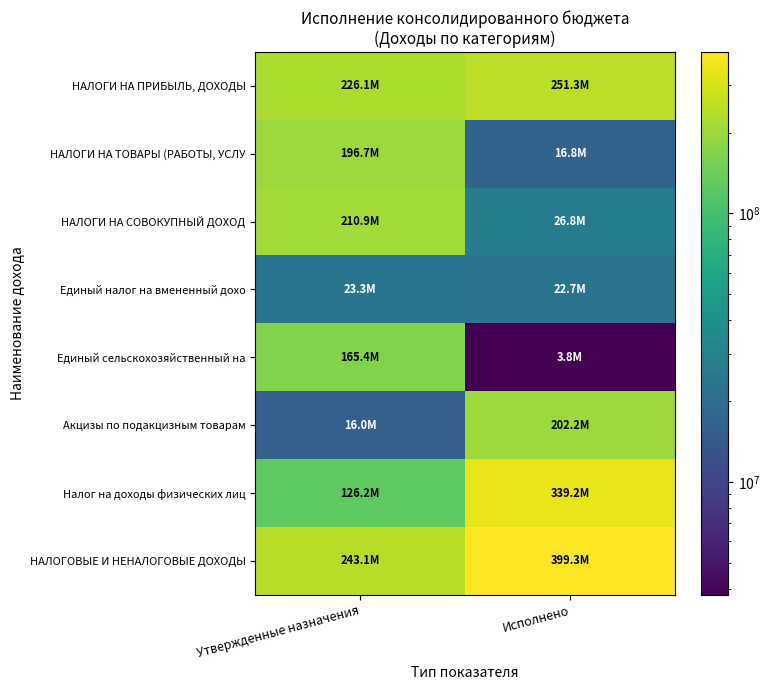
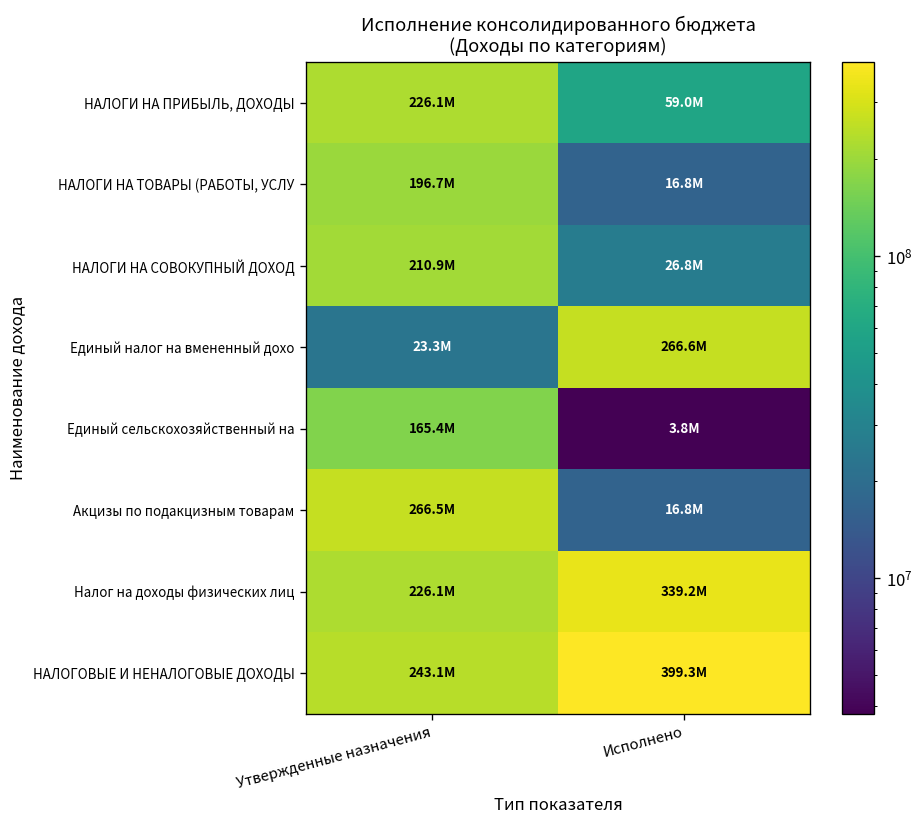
НАЛОГИ НА ПРИБЫЛЬ, ДОХОДЫ, Исполнено: 251.3M -> 59.0M
Единый налог на вмененный дохо, Исполнено: 22.7M -> 266.6M
Акцизы по подакцизным товарам, Утвержденные назначения: 16.0M -> 266.5M
Акцизы по подакцизным товарам, Исполнено: 202.2M -> 16.8M
Налог на доходы физических лиц, Утвержденные назначения: 126.2M -> 226.1M
